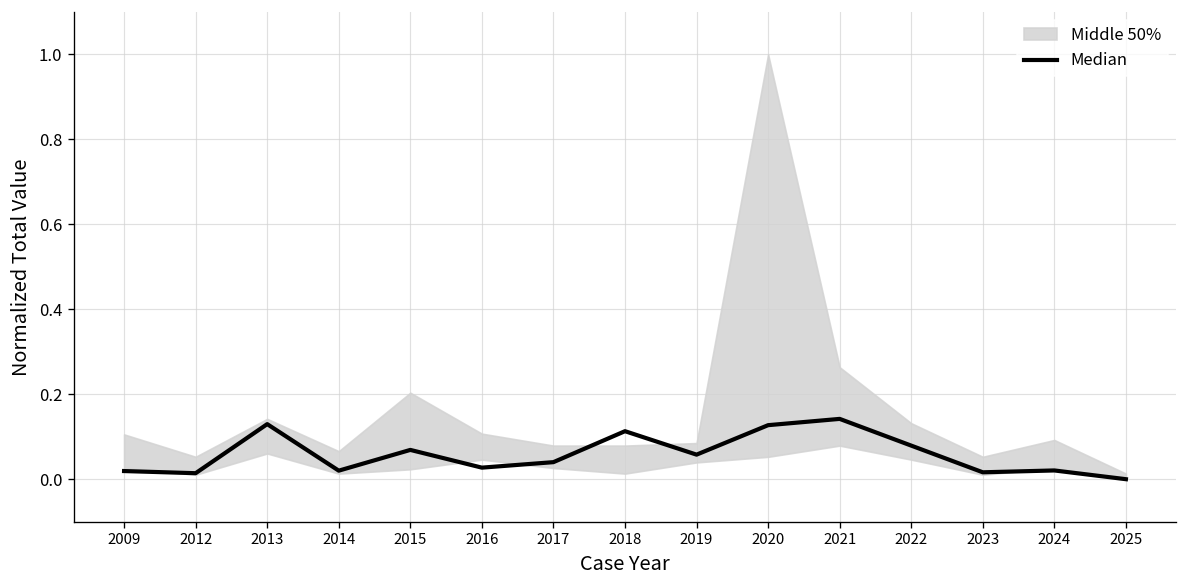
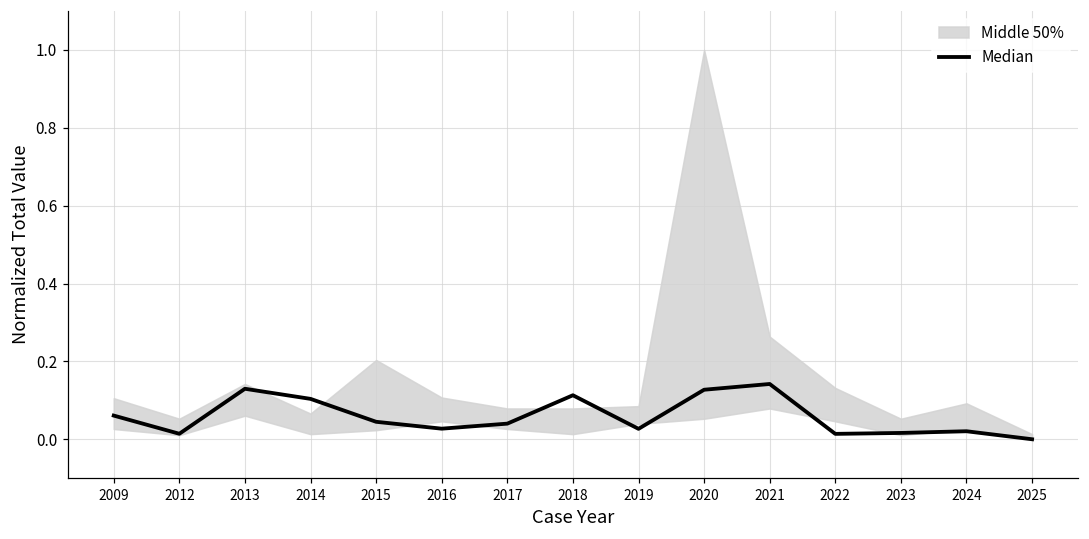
Median, 2009: 0.02 -> 0.06
Median, 2014: 0.02 -> 0.10
Median, 2015: 0.07 -> 0.04
Median, 2019: 0.06 -> 0.03
Median, 2022: 0.08 -> 0.01
